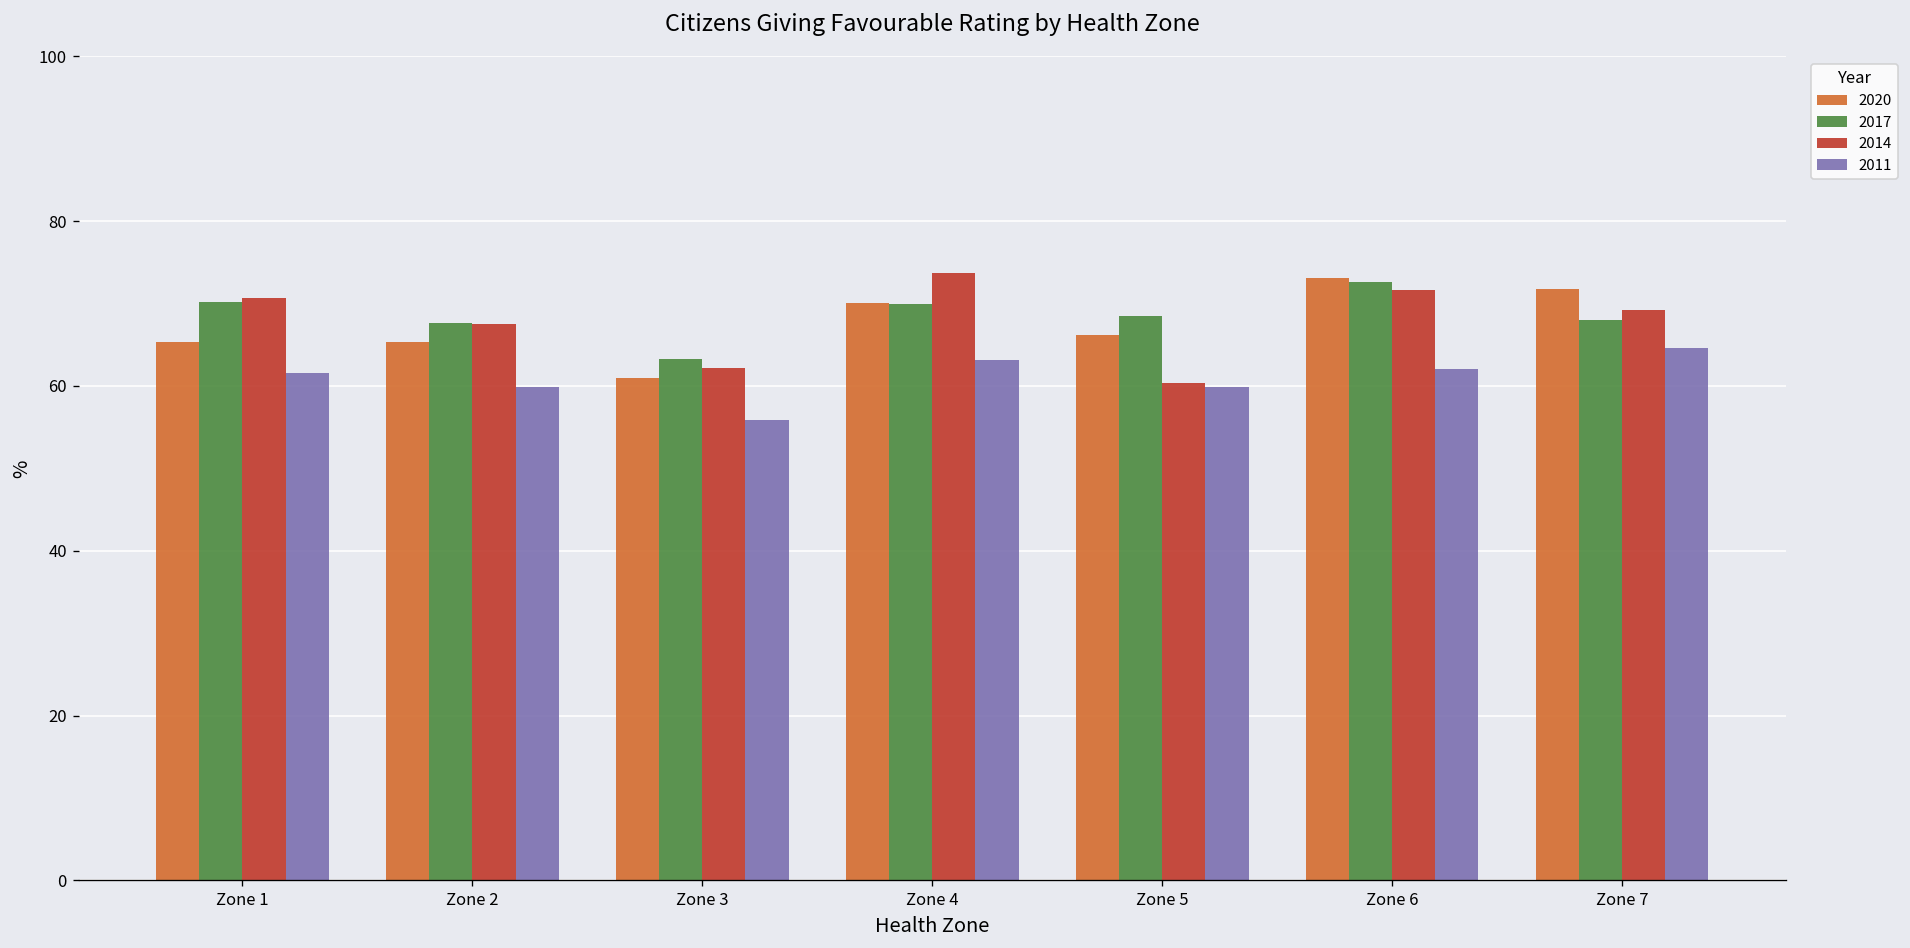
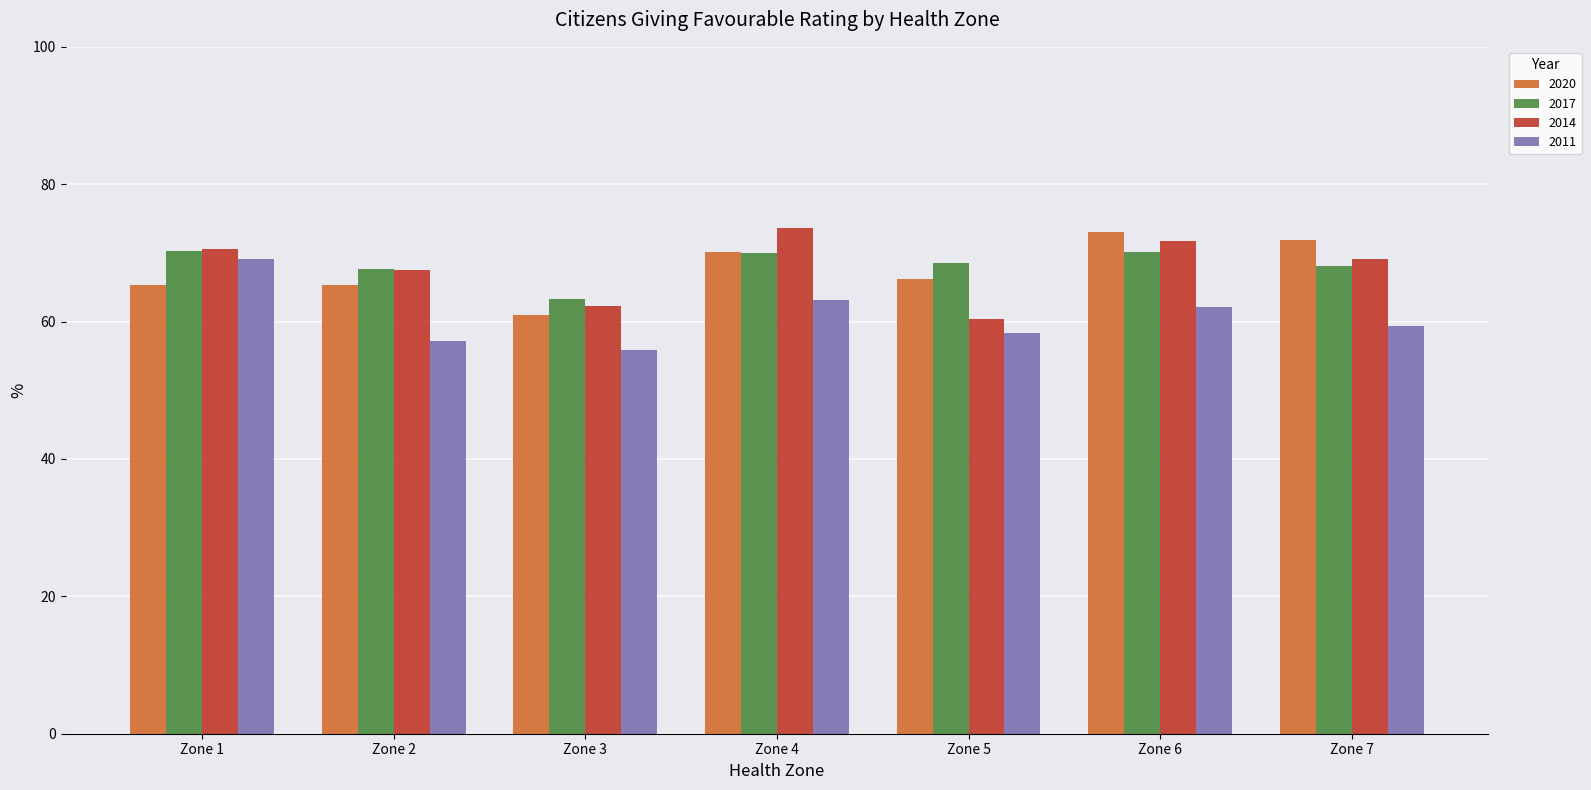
2011, Zone 1: 62 -> 69
2011, Zone 2: 60 -> 57
2011, Zone 5: 60 -> 58
2017, Zone 6: 73 -> 70
2011, Zone 7: 65 -> 59
